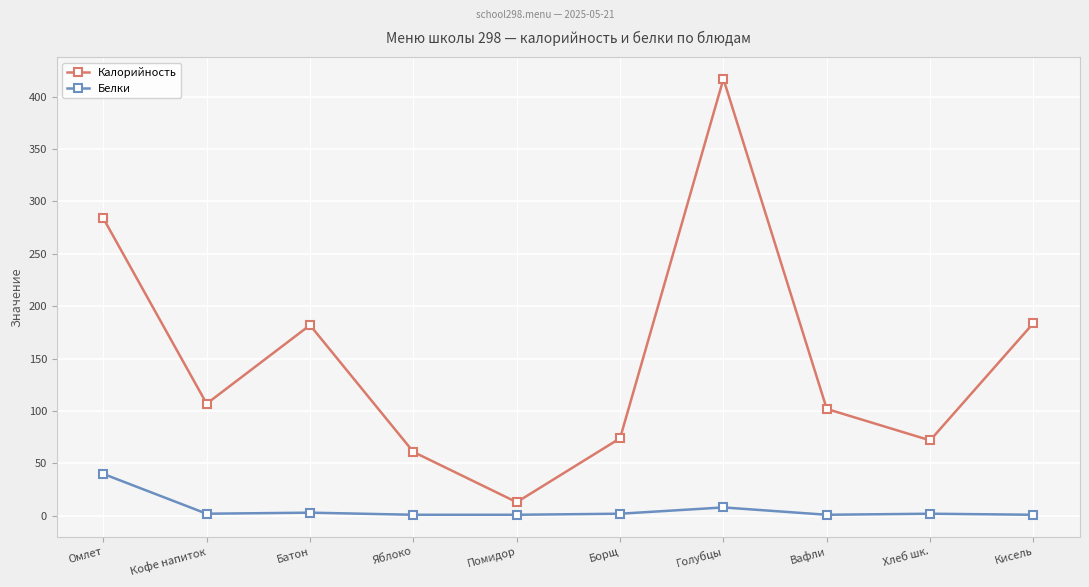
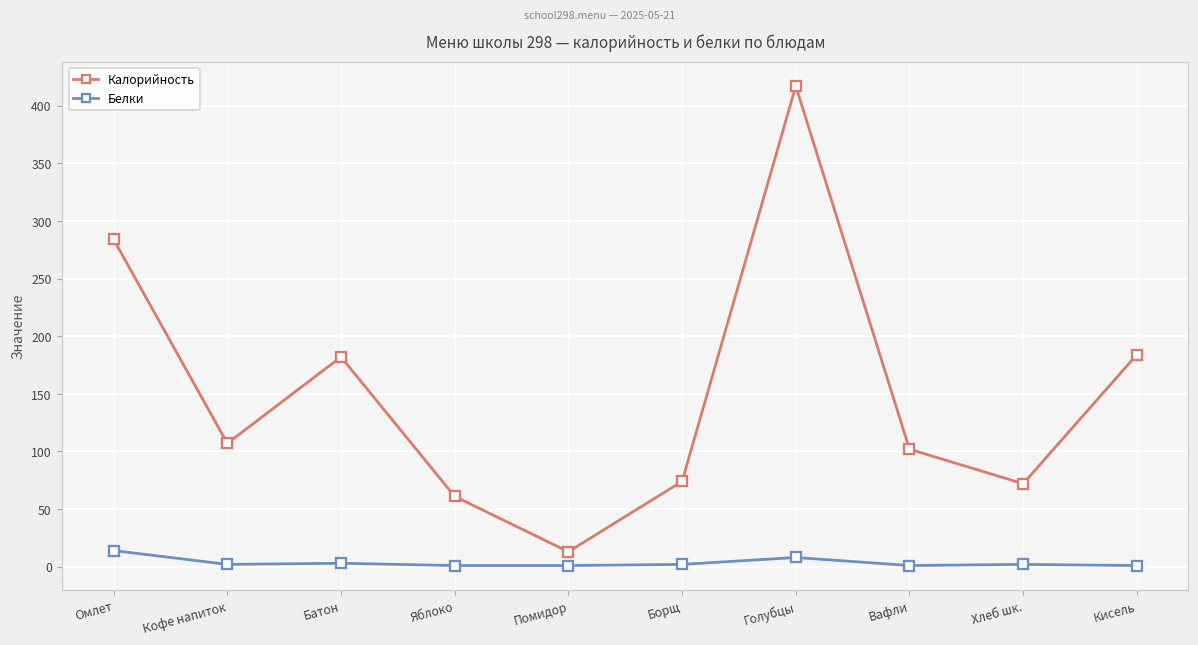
Белки, Омлет: 40 -> 14
